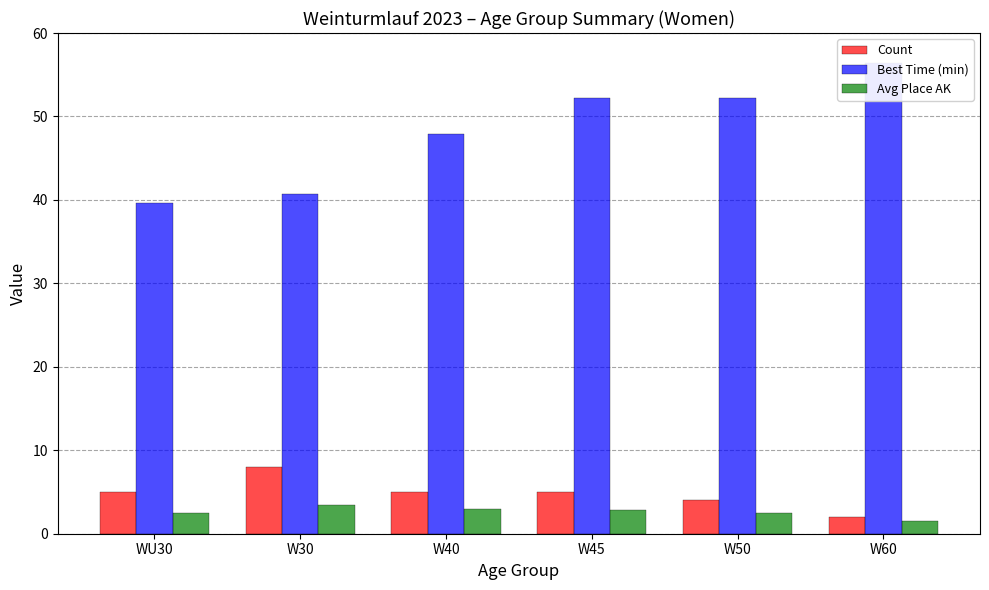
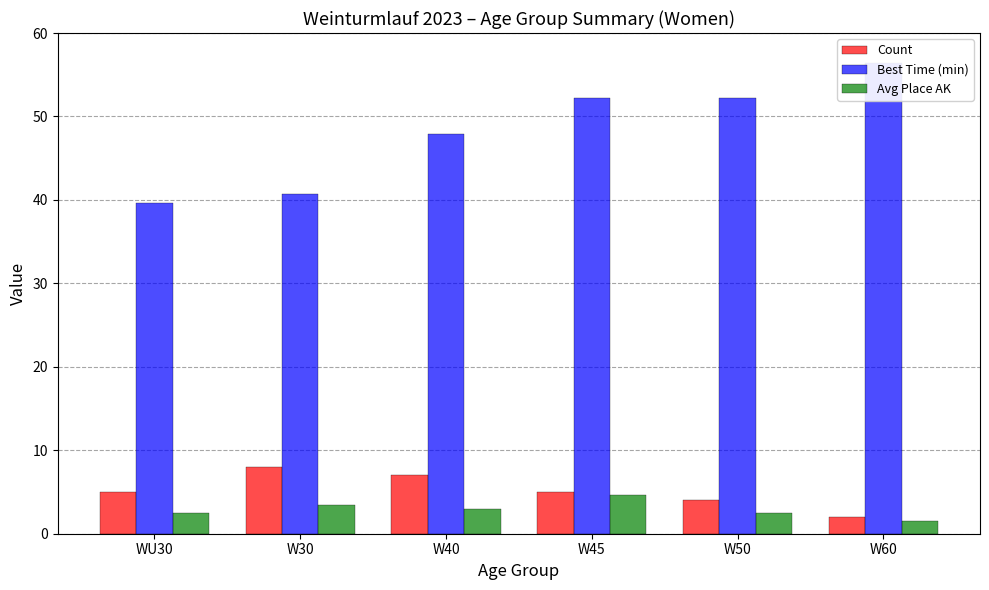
Count, W40: 5 -> 7
Avg Place AK, W45: 3 -> 5
